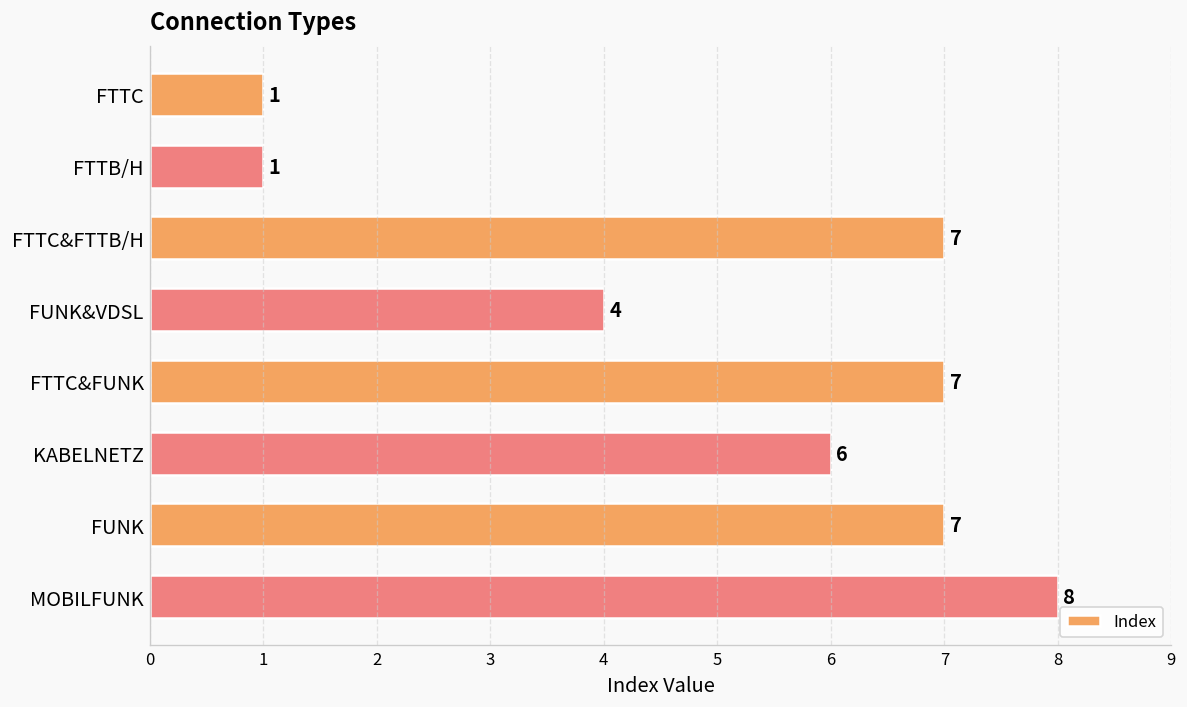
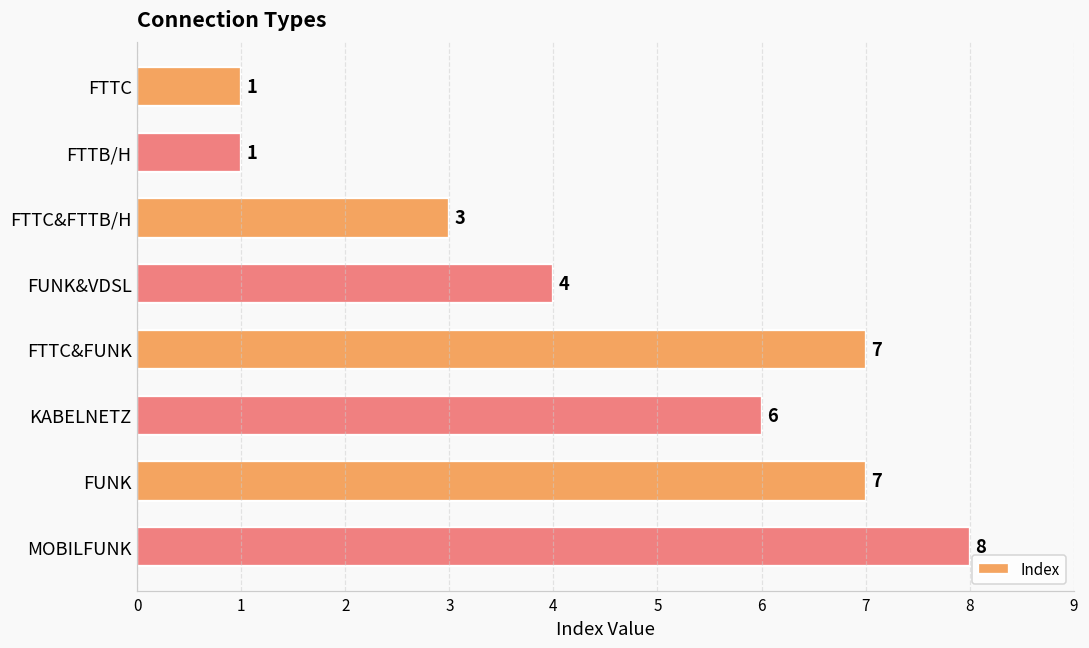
FTTC&FTTB/H: 7 -> 3
